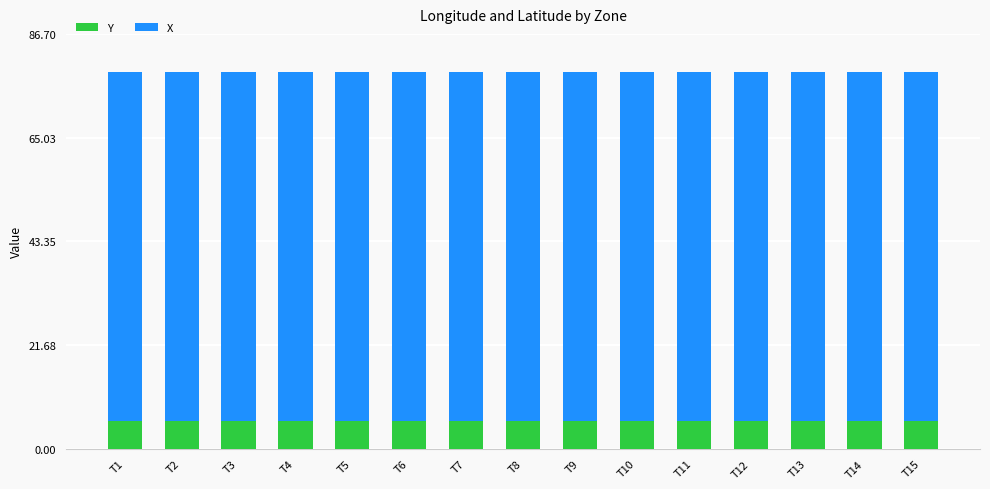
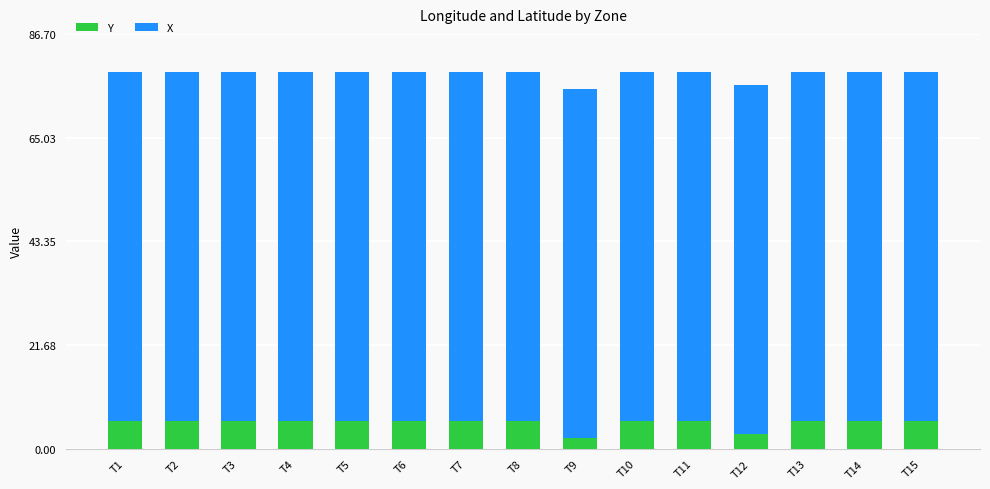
Y, T9: 6 -> 2
Y, T12: 6 -> 3
